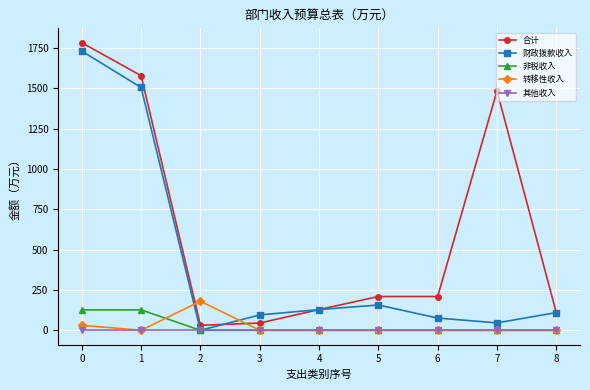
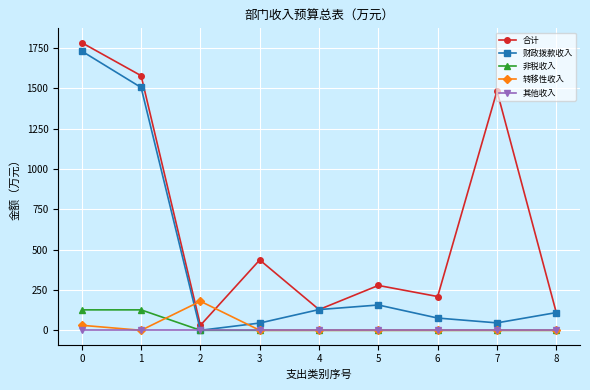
合计, 3: 50 -> 440
财政拨款收入, 3: 100 -> 50
合计, 5: 210 -> 280
